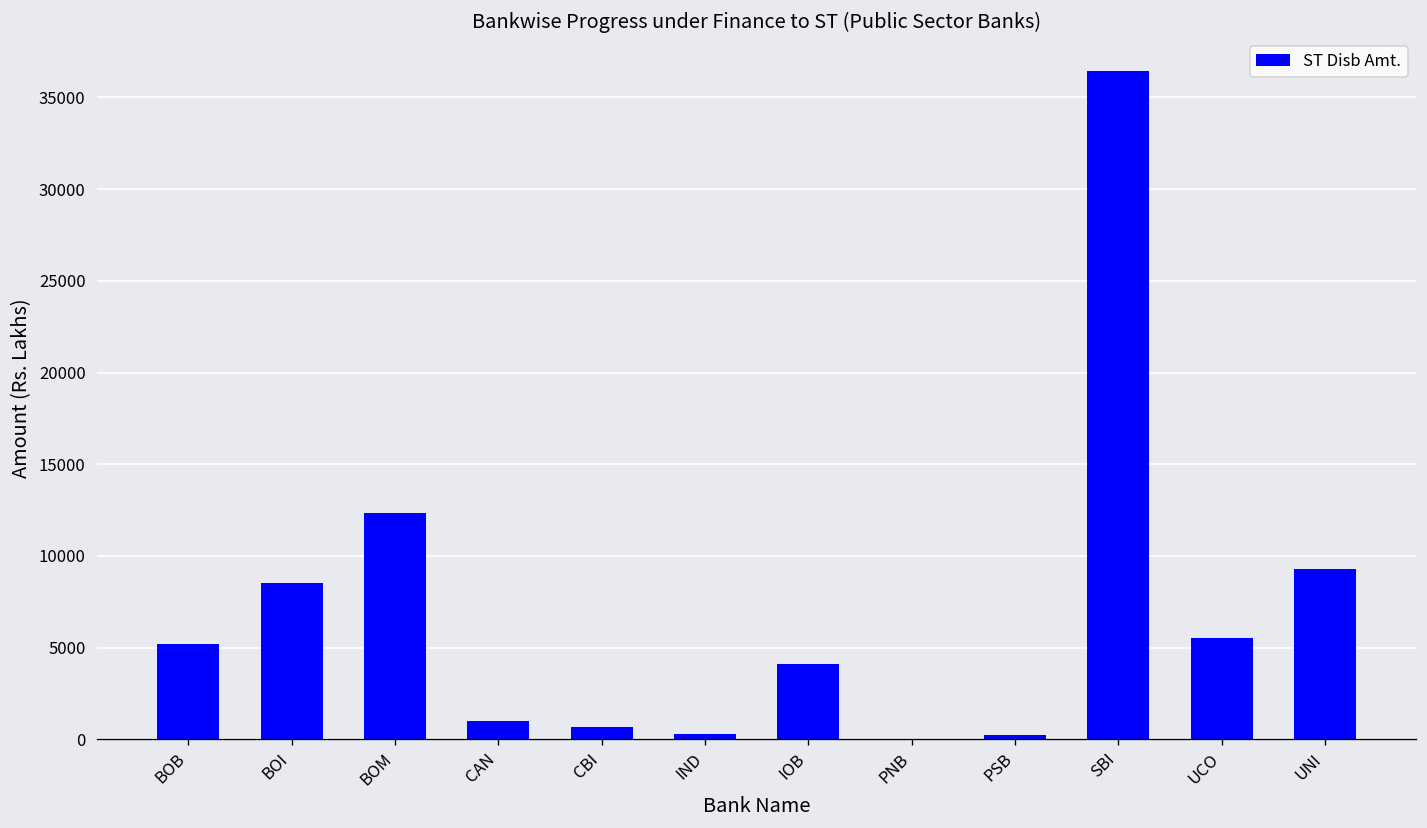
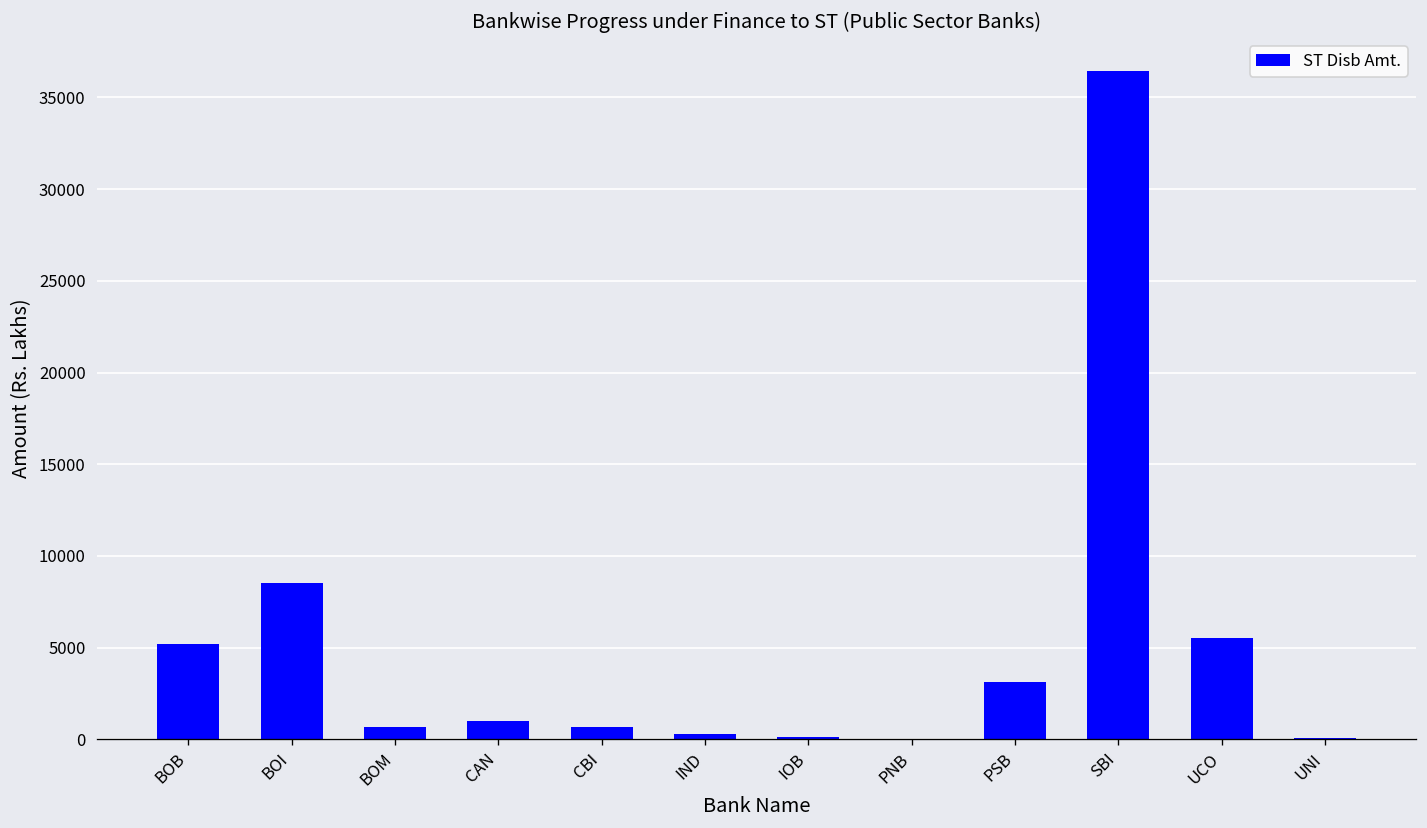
BOM: 12300 -> 700
IOB: 4100 -> 100
PSB: 200 -> 3100
UNI: 9300 -> 100
